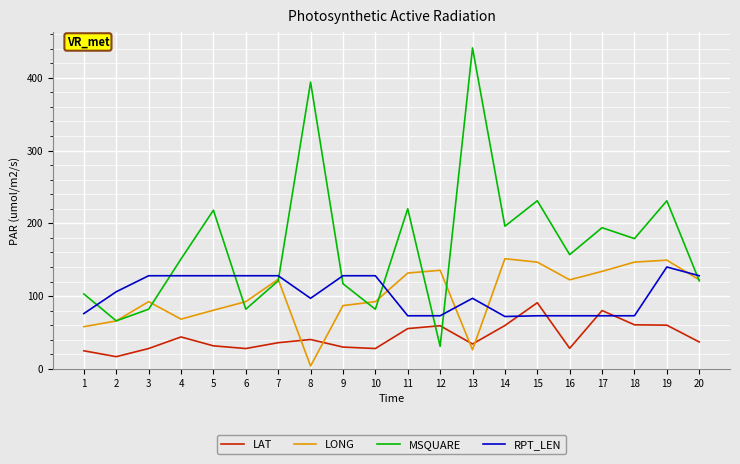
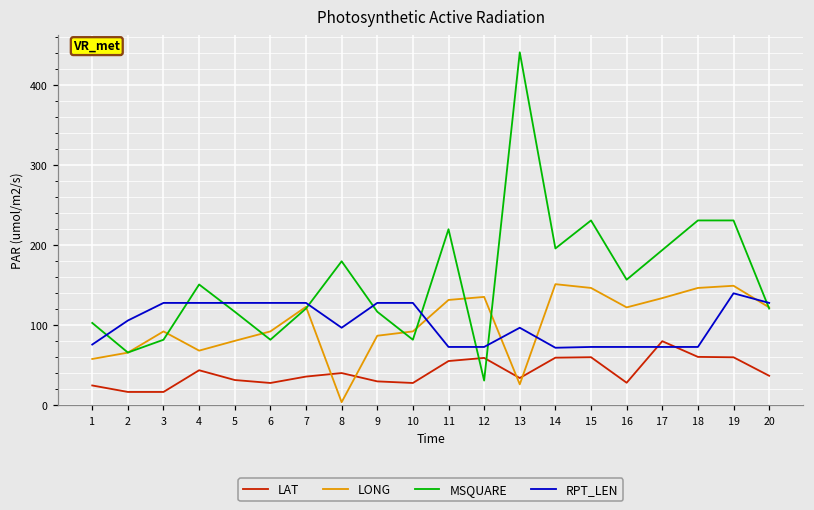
LAT, 3: 30 -> 20
MSQUARE, 5: 220 -> 120
MSQUARE, 8: 390 -> 180
LAT, 15: 90 -> 60
MSQUARE, 18: 180 -> 230
